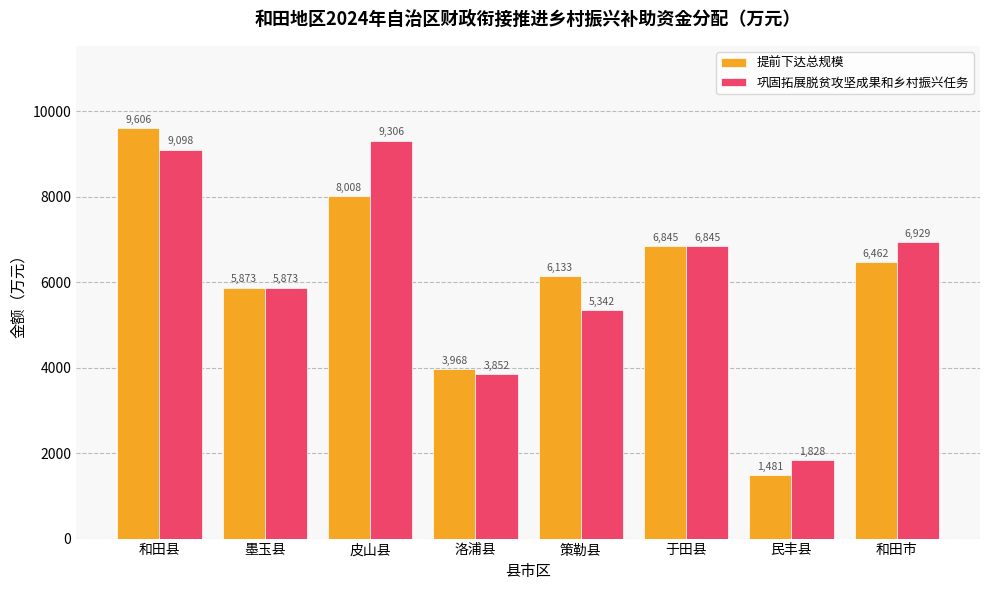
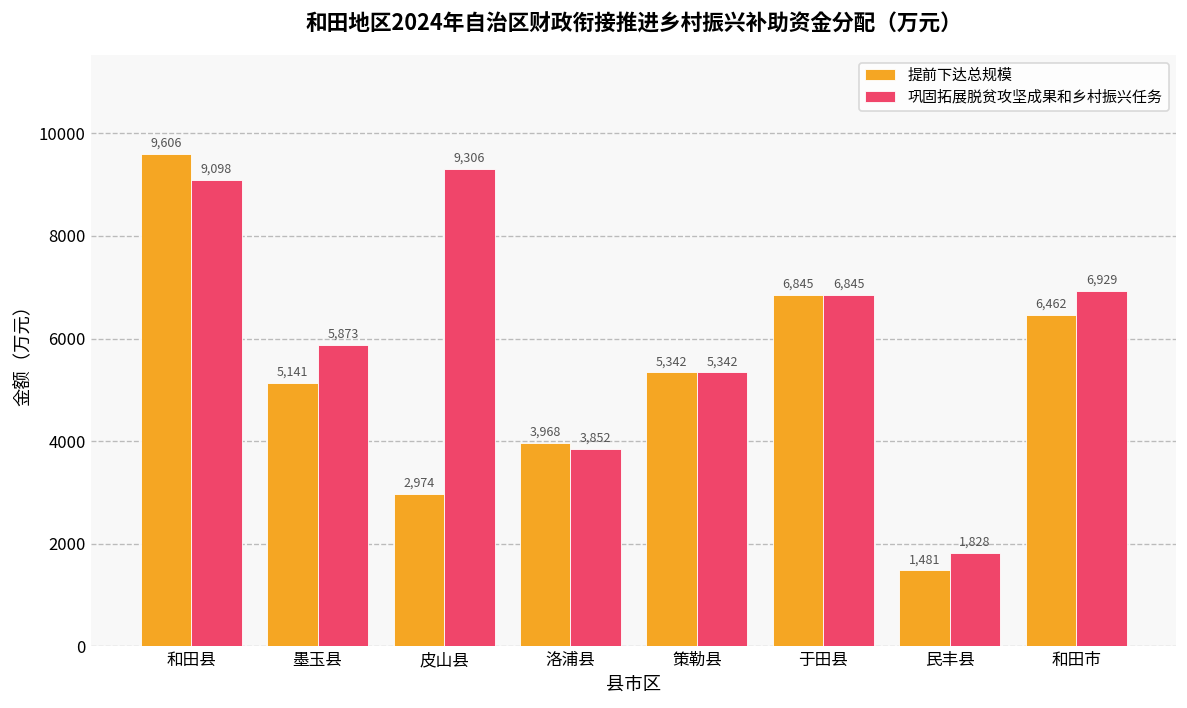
提前下达总规模, 墨玉县: 5,873 -> 5,141
提前下达总规模, 皮山县: 8,008 -> 2,974
提前下达总规模, 策勒县: 6,133 -> 5,342
